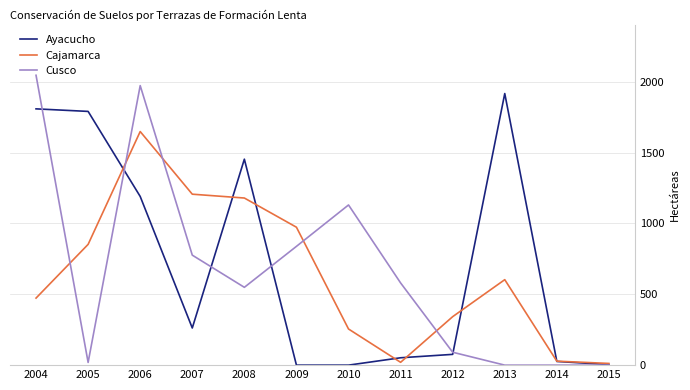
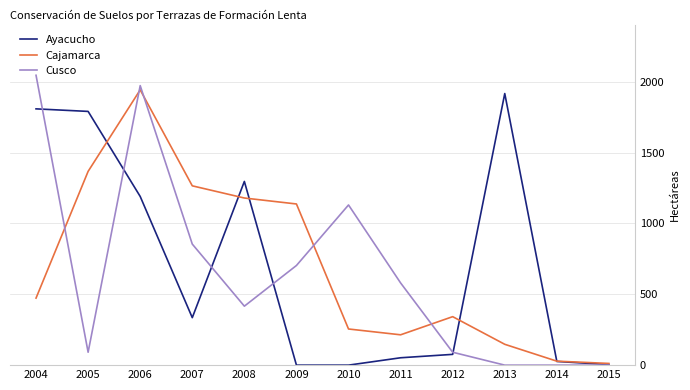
Cajamarca, 2005: 850 -> 1370
Cusco, 2005: 20 -> 90
Cajamarca, 2006: 1650 -> 1940
Ayacucho, 2007: 260 -> 340
Cajamarca, 2007: 1210 -> 1270
Cusco, 2007: 780 -> 850
Ayacucho, 2008: 1450 -> 1300
Cusco, 2008: 550 -> 420
Cajamarca, 2009: 970 -> 1140
Cusco, 2009: 840 -> 700
Cajamarca, 2011: 20 -> 210
Cajamarca, 2013: 600 -> 150
